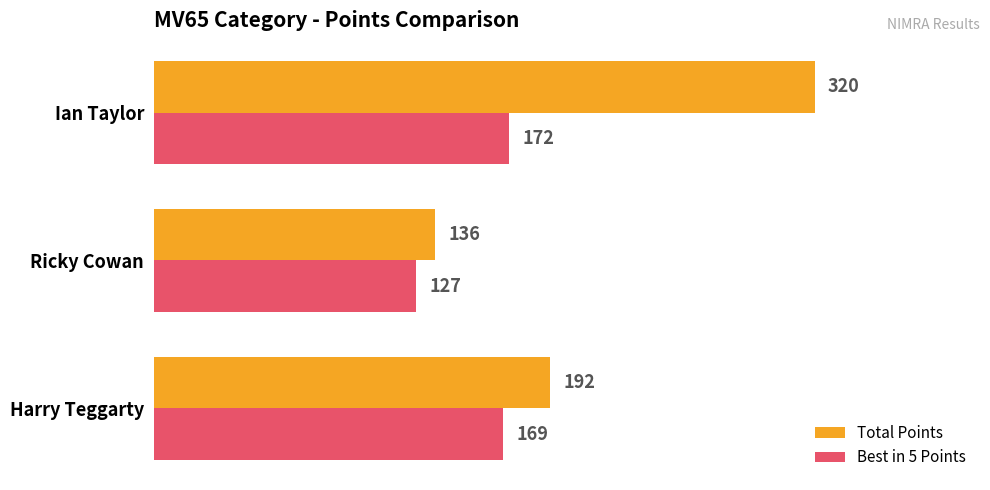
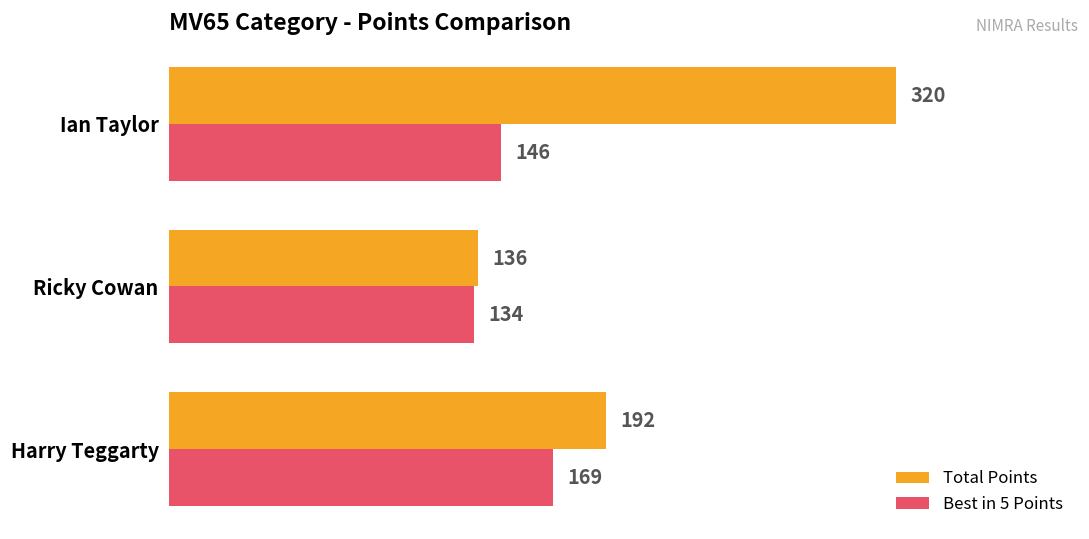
Best in 5 Points, Ian Taylor: 172 -> 146
Best in 5 Points, Ricky Cowan: 127 -> 134
